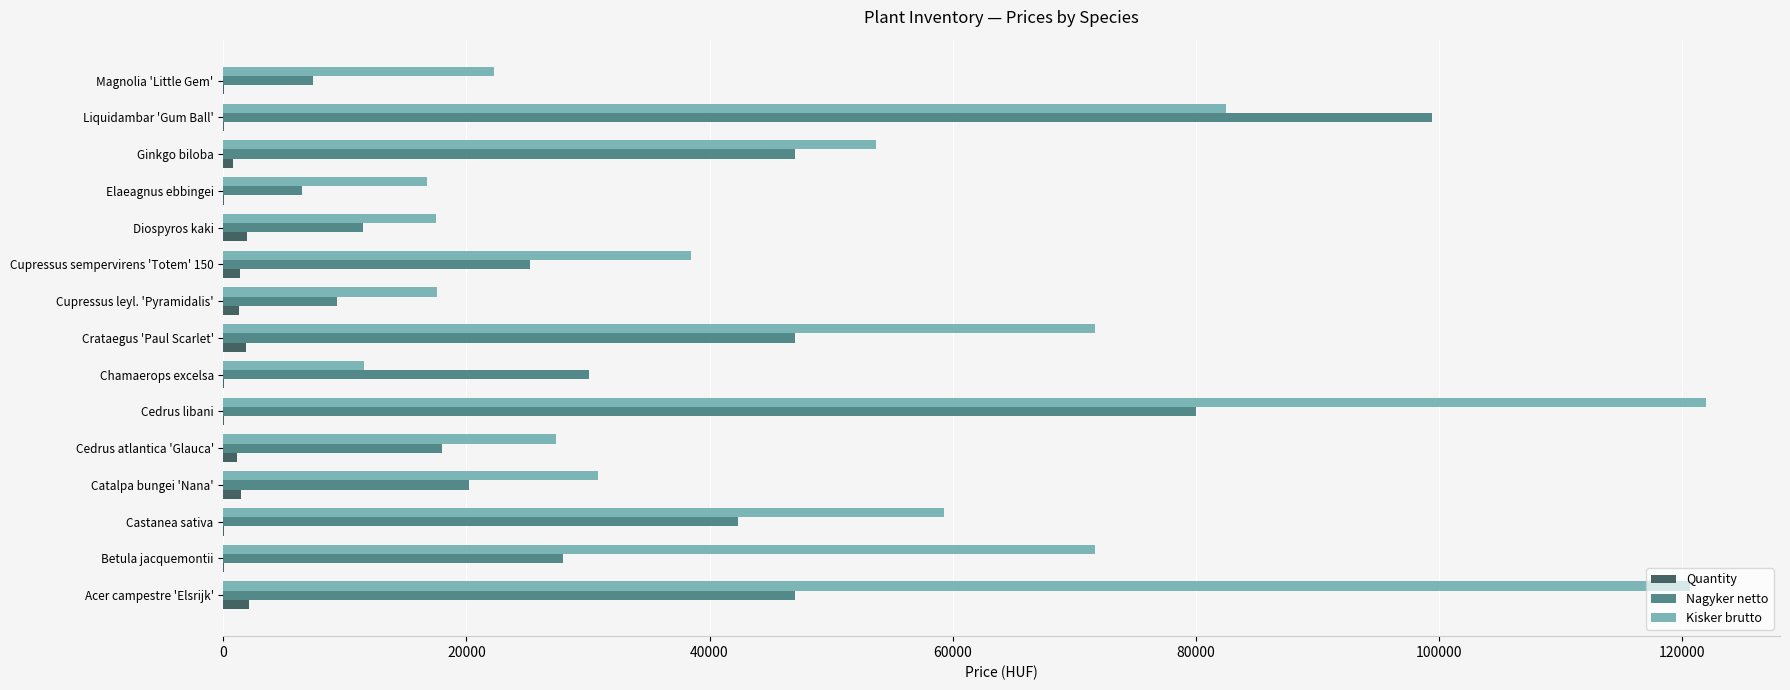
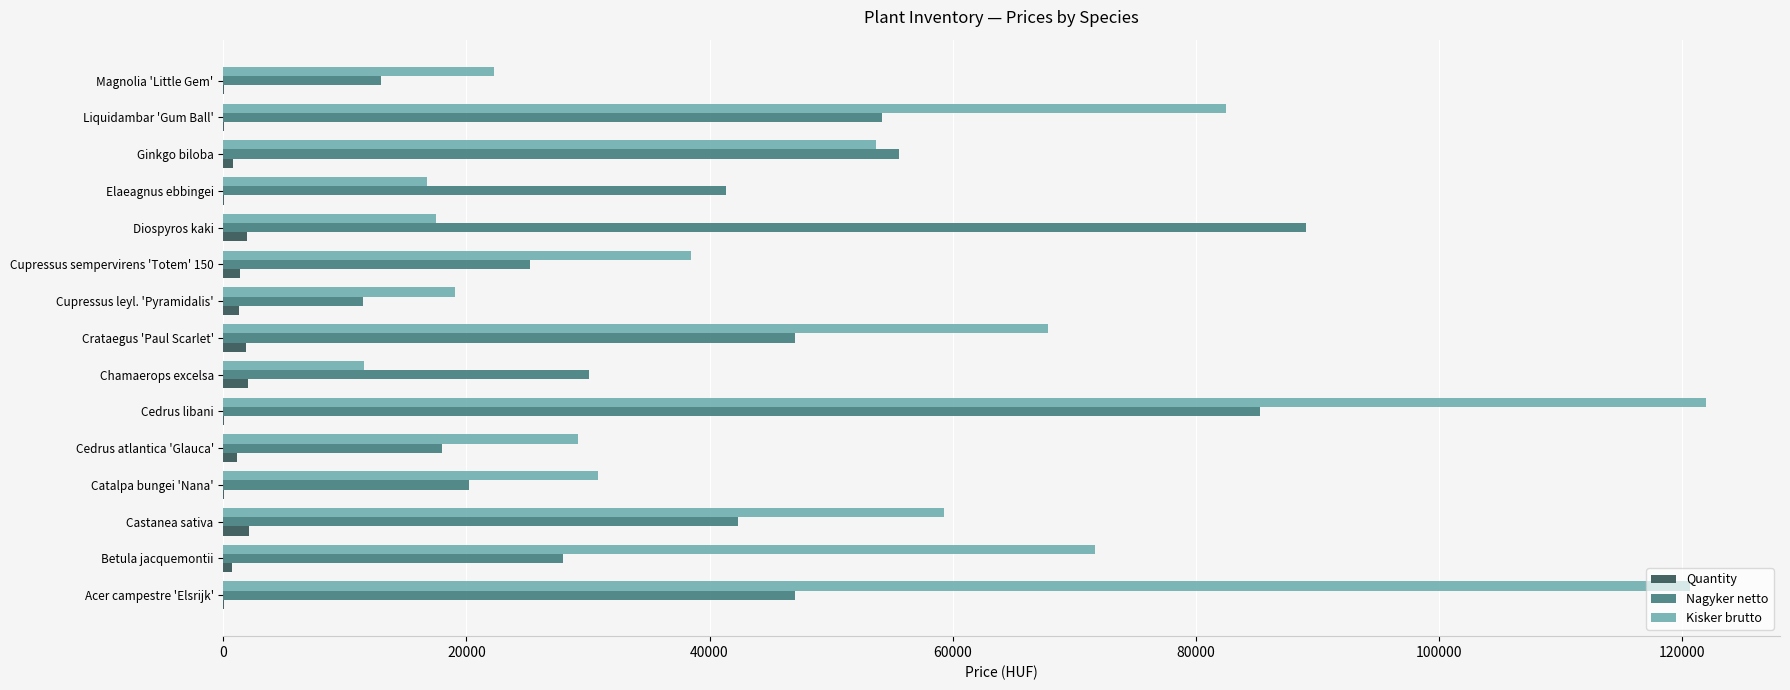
Nagyker netto, Magnolia 'Little Gem': 7300 -> 13000
Nagyker netto, Liquidambar 'Gum Ball': 99400 -> 54200
Nagyker netto, Ginkgo biloba: 47000 -> 55600
Nagyker netto, Elaeagnus ebbingei: 6500 -> 41400
Nagyker netto, Diospyros kaki: 11500 -> 89100
Kisker brutto, Cupressus leyl. 'Pyramidalis': 17600 -> 19000
Nagyker netto, Cupressus leyl. 'Pyramidalis': 9400 -> 11500
Kisker brutto, Crataegus 'Paul Scarlet': 71700 -> 67800
Quantity, Chamaerops excelsa: 0 -> 2100
Nagyker netto, Cedrus libani: 80000 -> 85300
Kisker brutto, Cedrus atlantica 'Glauca': 27400 -> 29200
Quantity, Catalpa bungei 'Nana': 1500 -> 0
Quantity, Castanea sativa: 0 -> 2100
Quantity, Betula jacquemontii: 0 -> 700
Quantity, Acer campestre 'Elsrijk': 2100 -> 0
